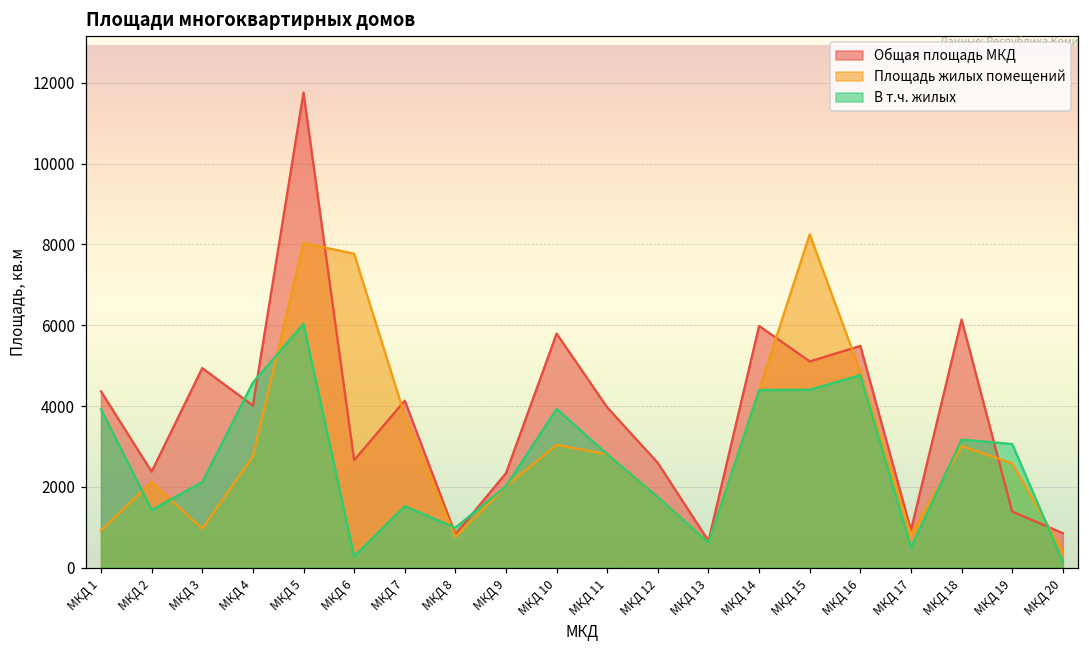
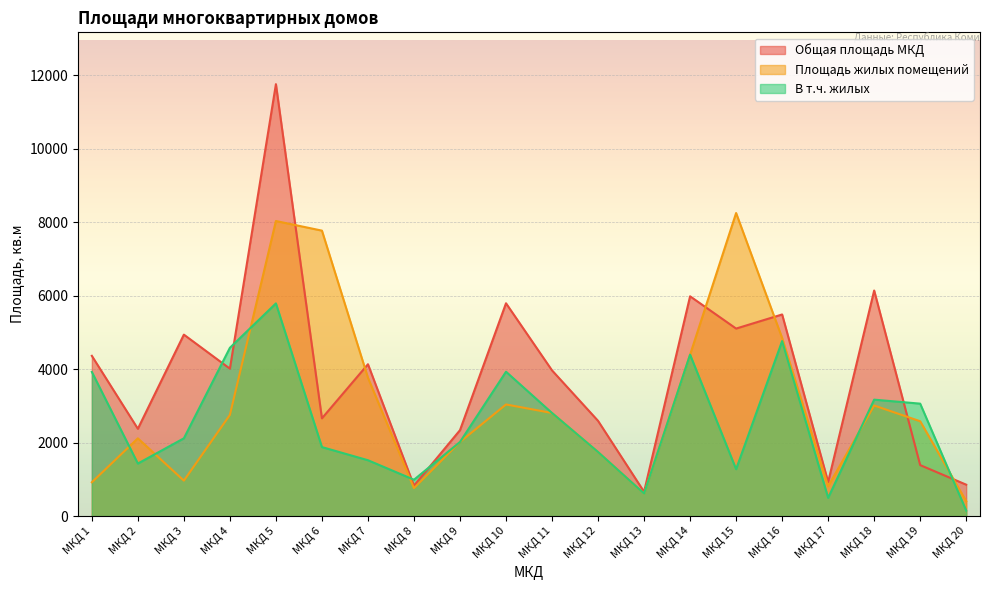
В т.ч. жилых, МКД 5: 6000 -> 5800
В т.ч. жилых, МКД 6: 300 -> 1900
В т.ч. жилых, МКД 15: 4400 -> 1300
